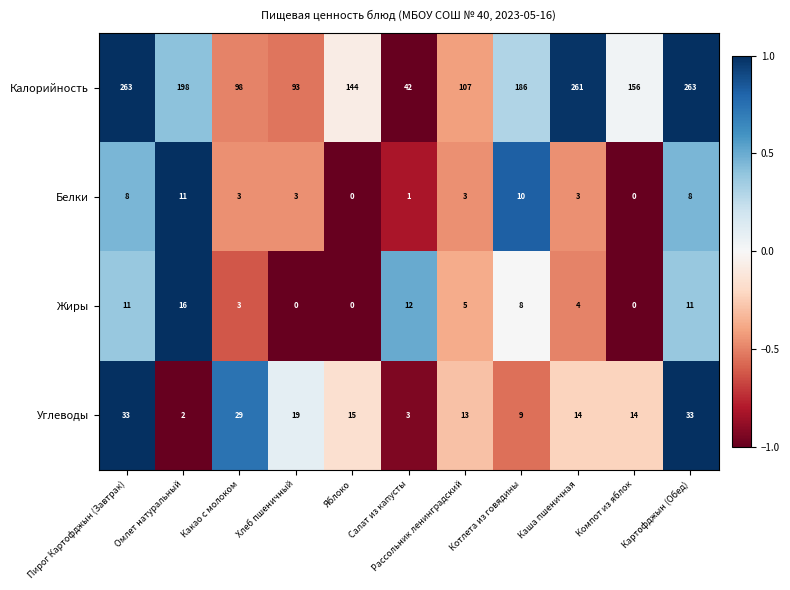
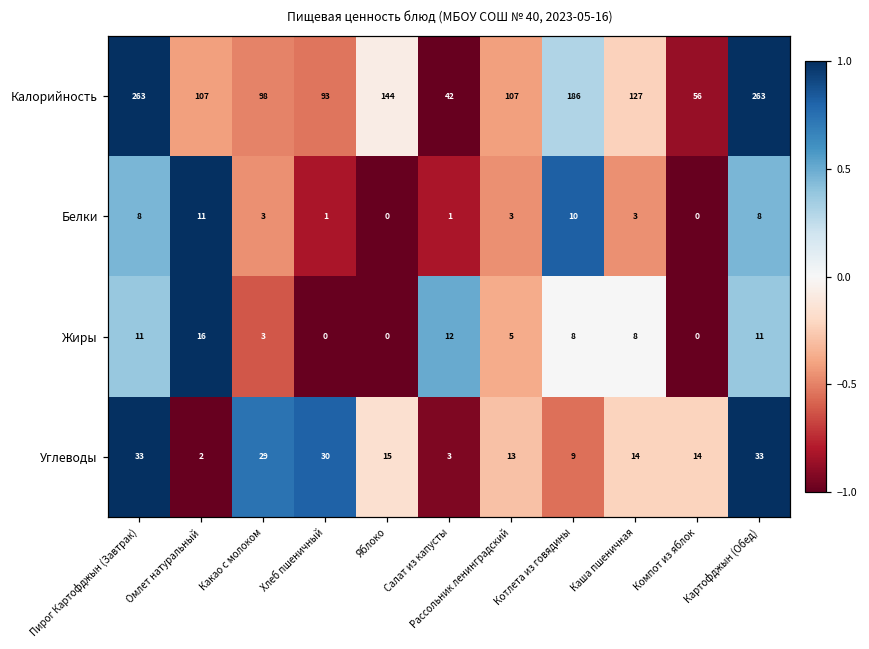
Калорийность, Омлет натуральный: 198 -> 107
Калорийность, Каша пшеничная: 261 -> 127
Калорийность, Компот из яблок: 156 -> 56
Белки, Хлеб пшеничный: 3 -> 1
Жиры, Каша пшеничная: 4 -> 8
Углеводы, Хлеб пшеничный: 19 -> 30
